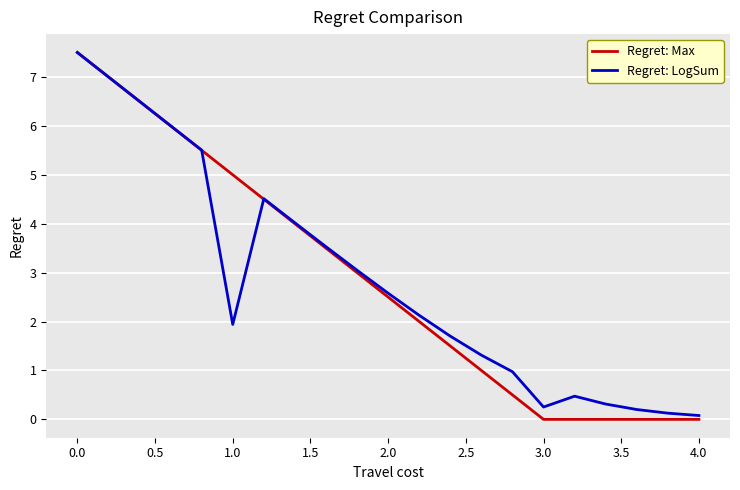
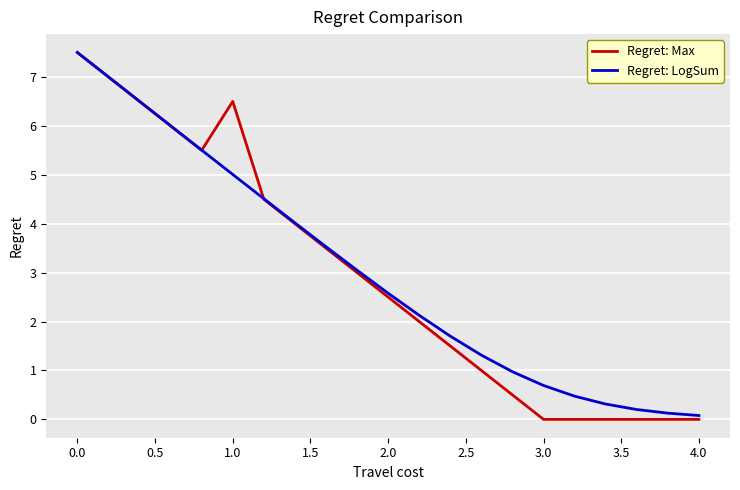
Regret: Max, 1.0: 5.0 -> 6.5
Regret: LogSum, 1.0: 1.9 -> 5.0
Regret: LogSum, 3.0: 0.3 -> 0.7
